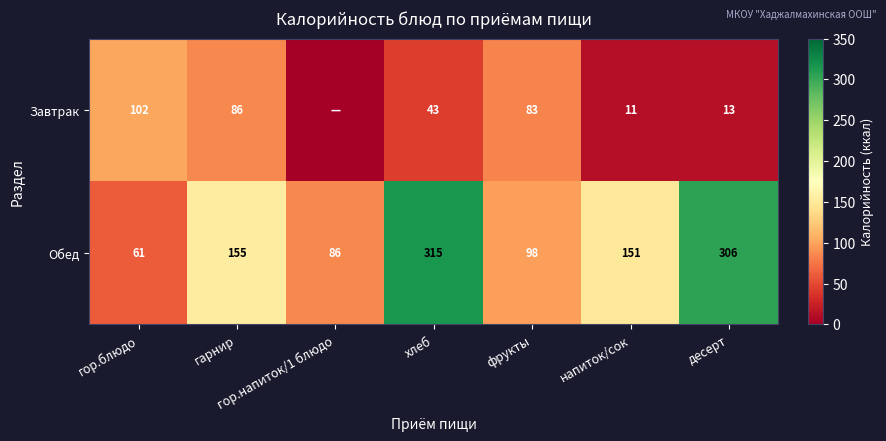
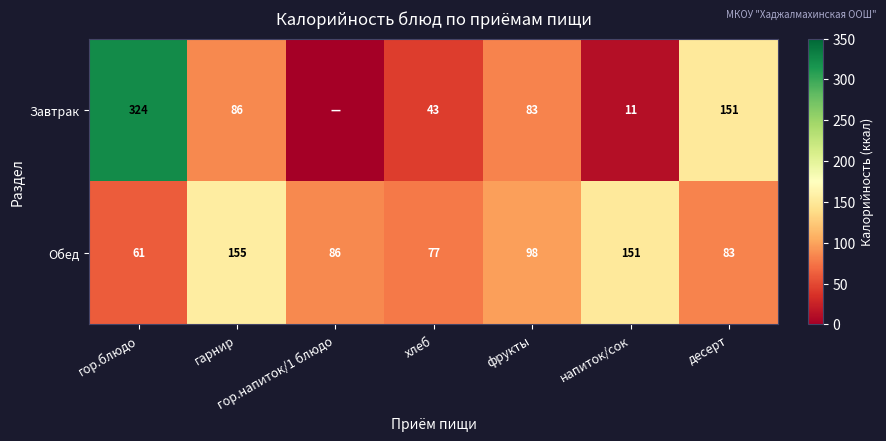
Завтрак, гор.блюдо: 102 -> 324
Завтрак, десерт: 13 -> 151
Обед, хлеб: 315 -> 77
Обед, десерт: 306 -> 83
